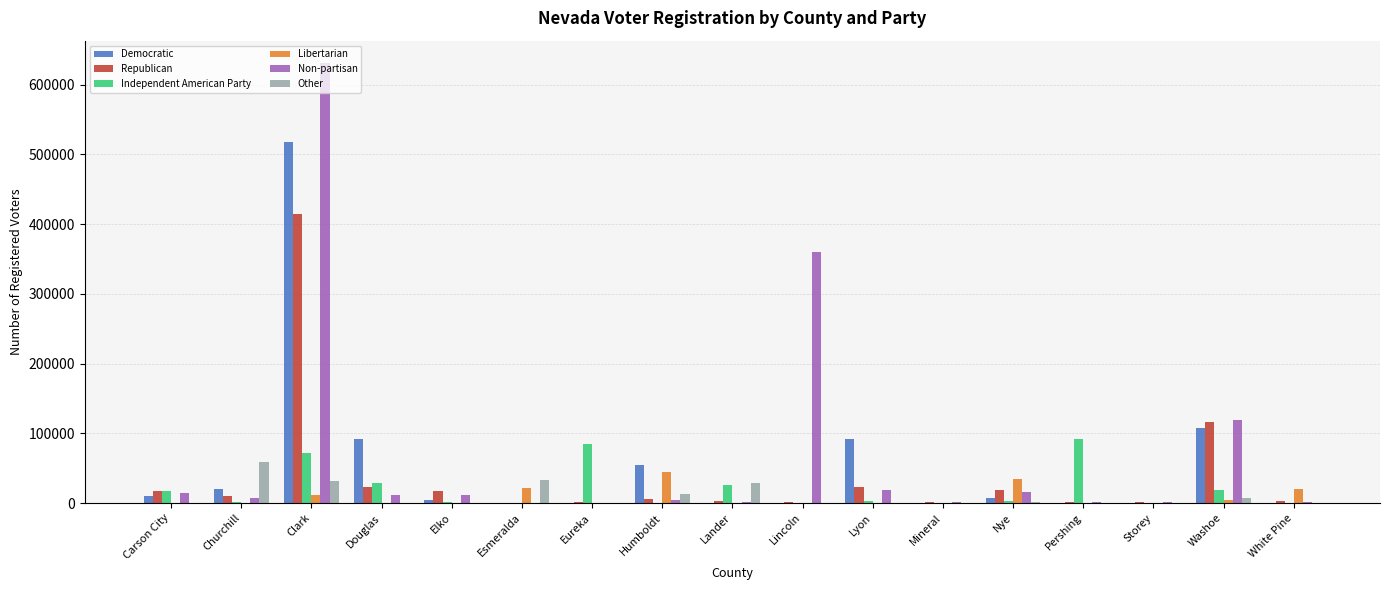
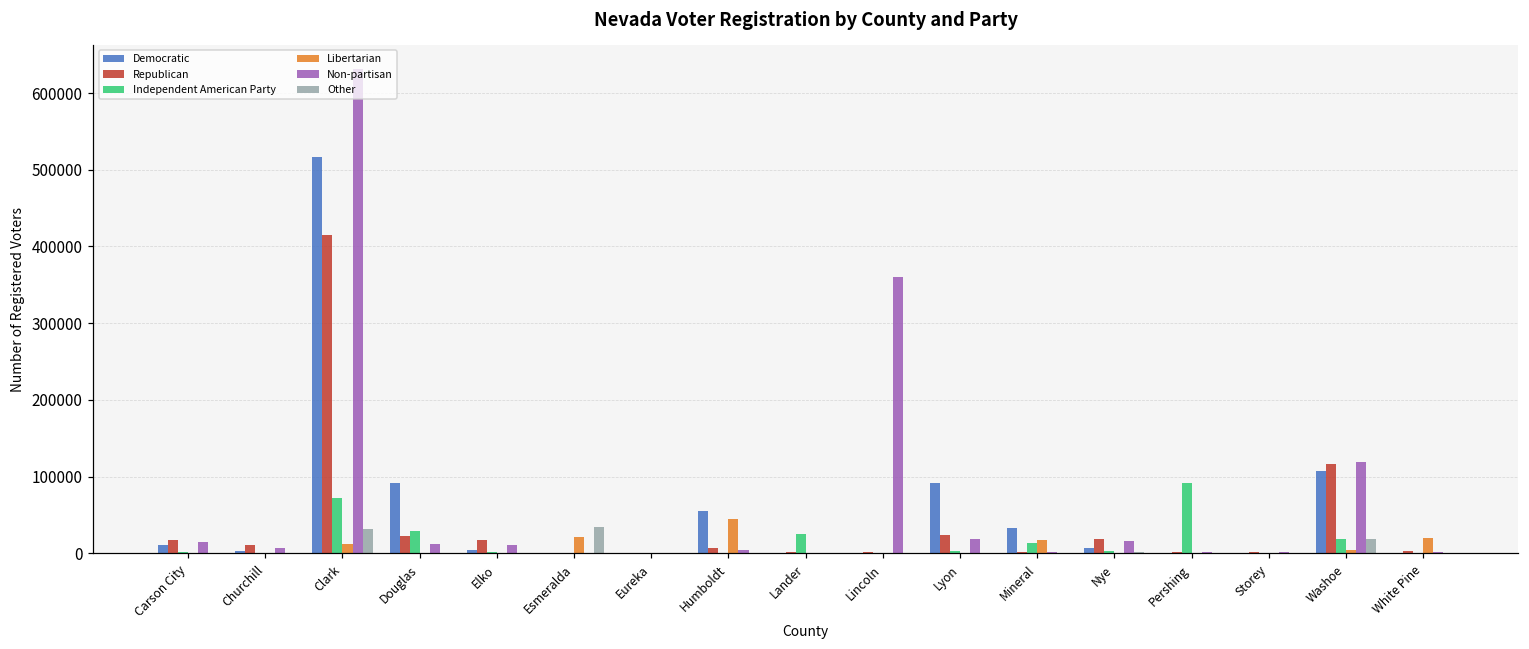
Independent American Party, Carson City: 20000 -> 0
Democratic, Churchill: 20000 -> 0
Other, Churchill: 60000 -> 0
Independent American Party, Eureka: 80000 -> 0
Other, Humboldt: 10000 -> 0
Other, Lander: 30000 -> 0
Democratic, Mineral: 0 -> 30000
Independent American Party, Mineral: 0 -> 10000
Libertarian, Mineral: 0 -> 20000
Libertarian, Nye: 30000 -> 0
Other, Washoe: 10000 -> 20000
